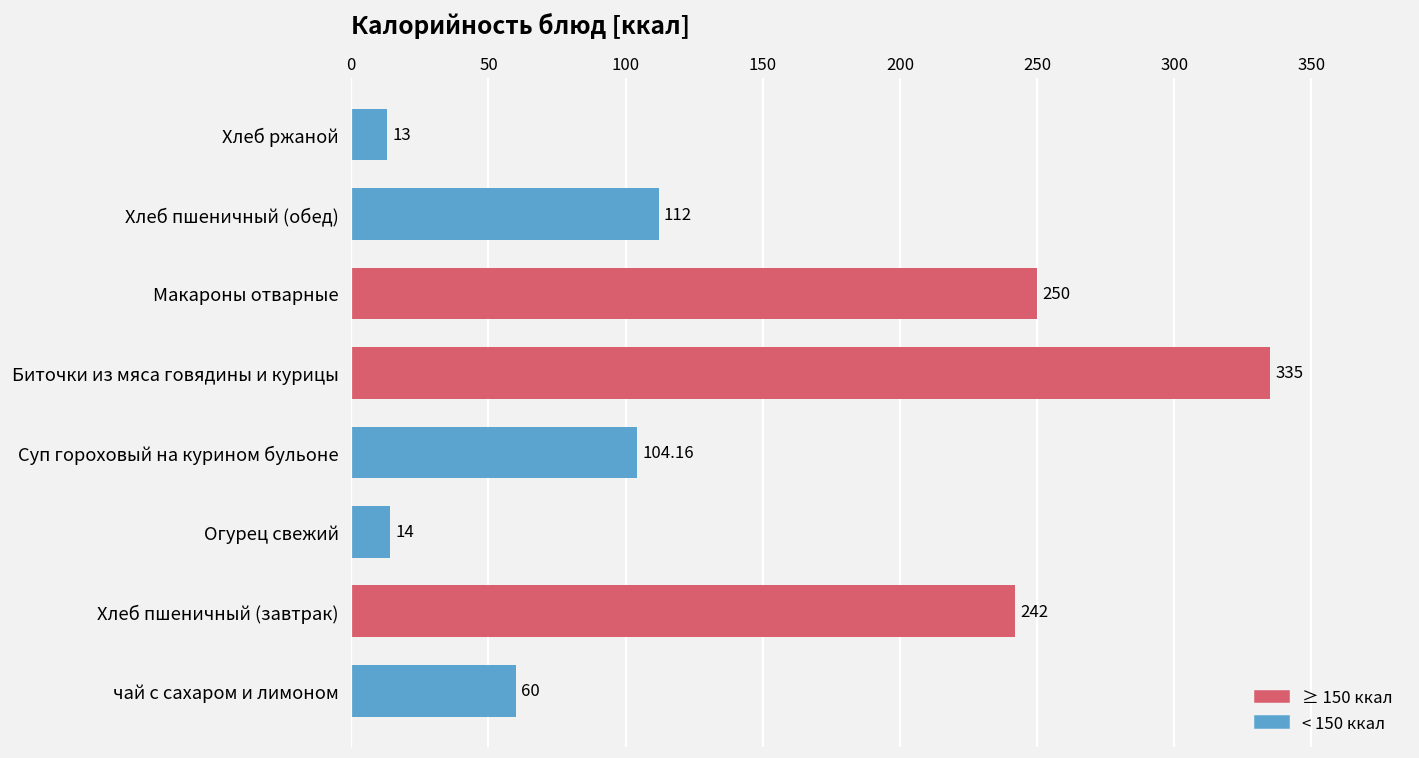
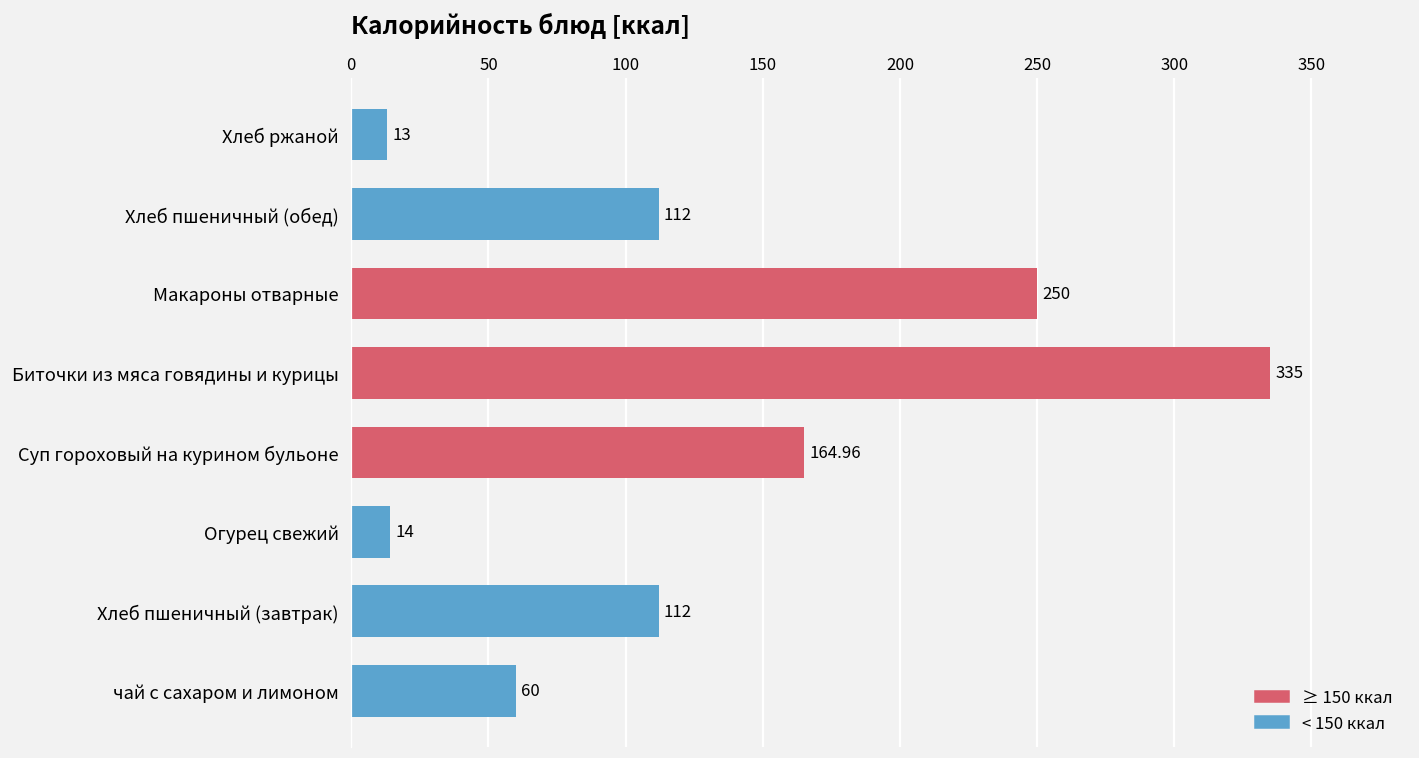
Суп гороховый на курином бульоне: 104.16 -> 164.96
Хлеб пшеничный (завтрак): 242 -> 112
